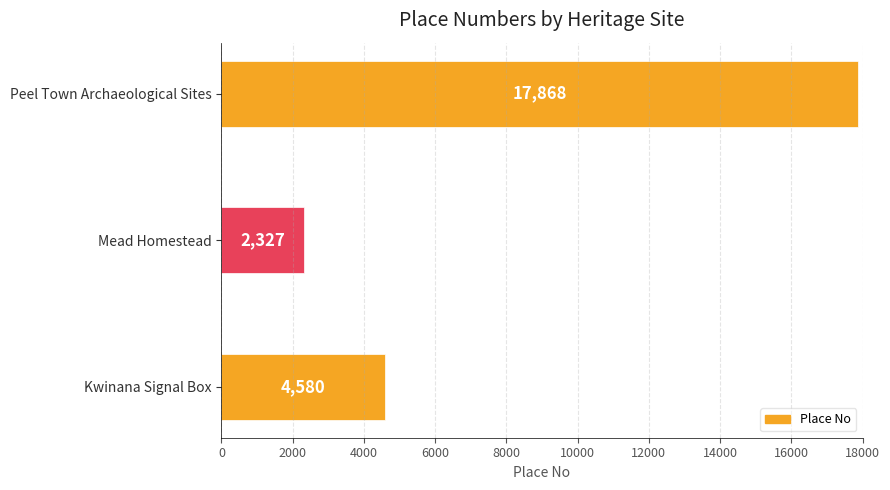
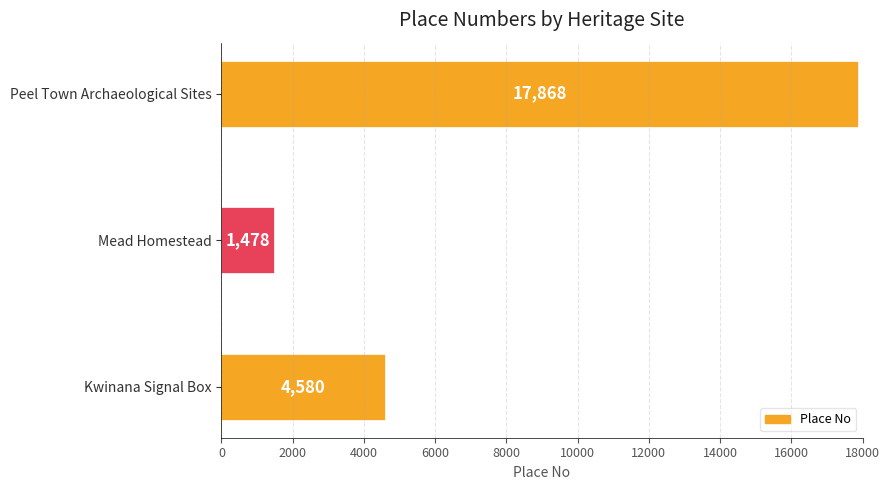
Mead Homestead: 2,327 -> 1,478
